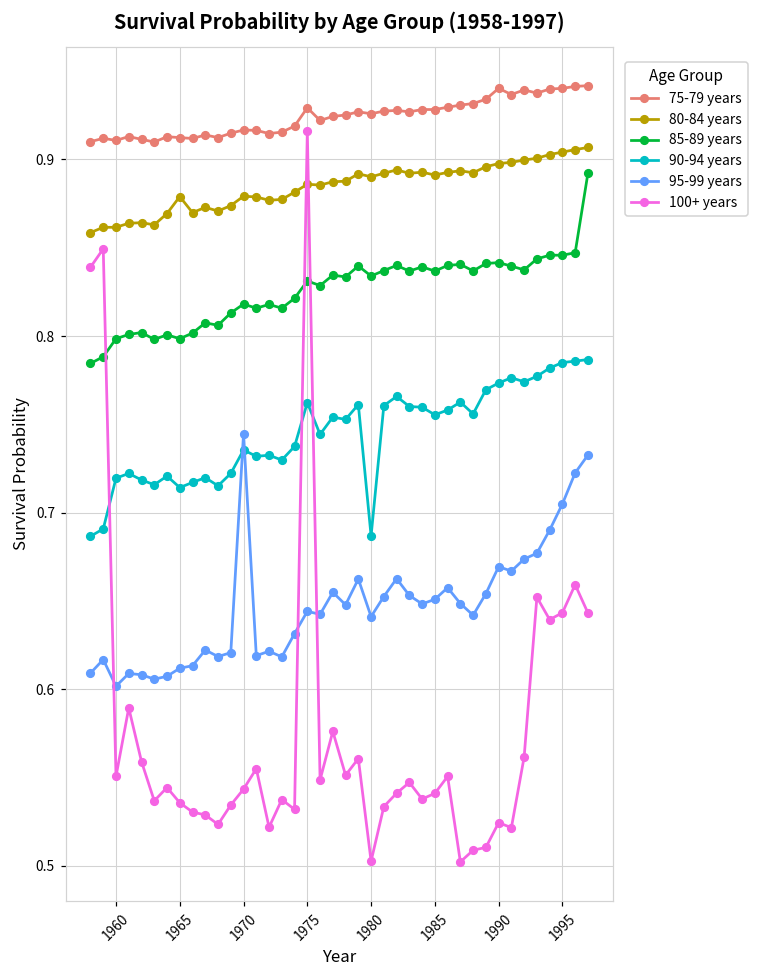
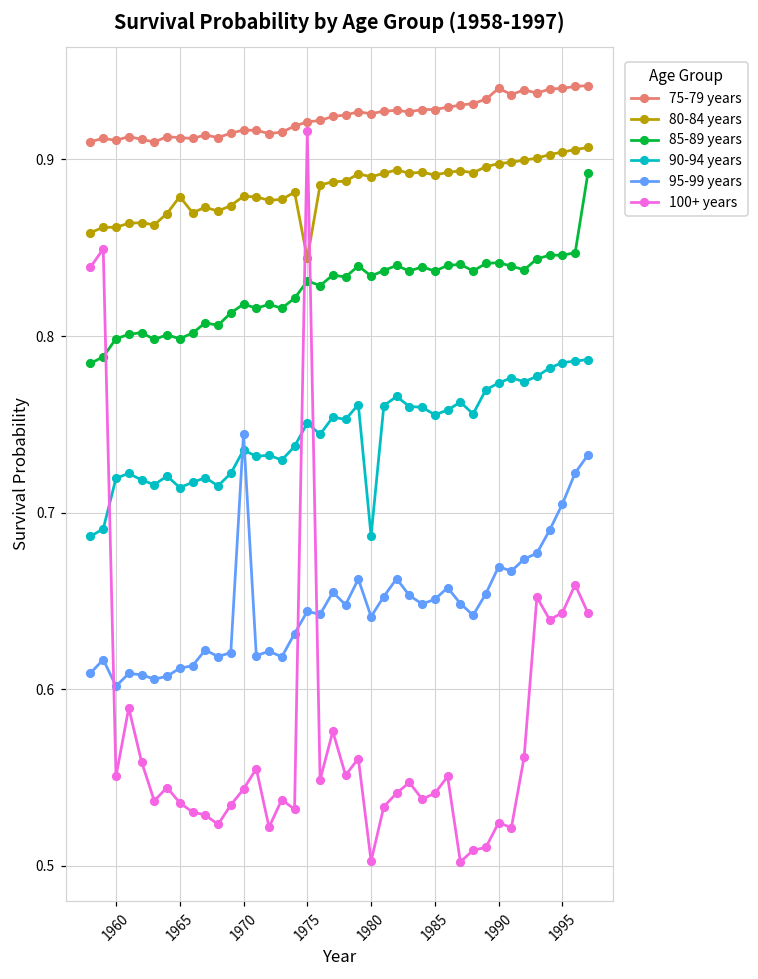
75-79 years, 1975: 0.929 -> 0.921
80-84 years, 1975: 0.886 -> 0.844
90-94 years, 1975: 0.762 -> 0.751
